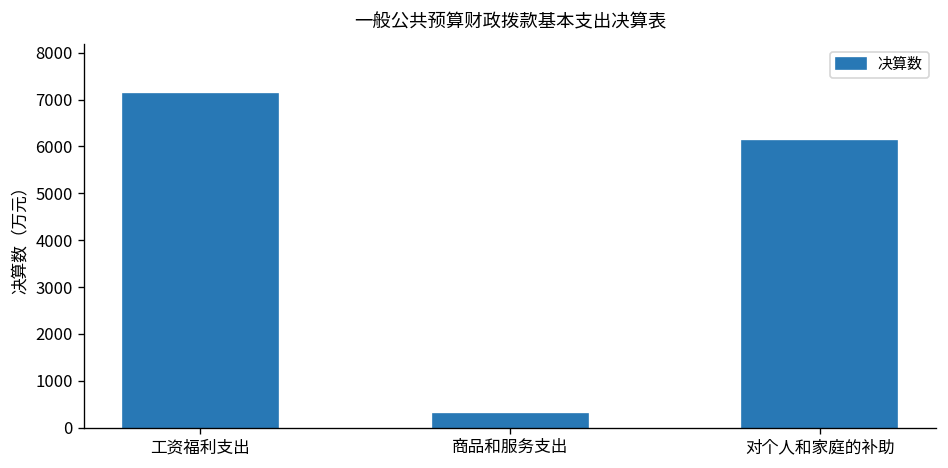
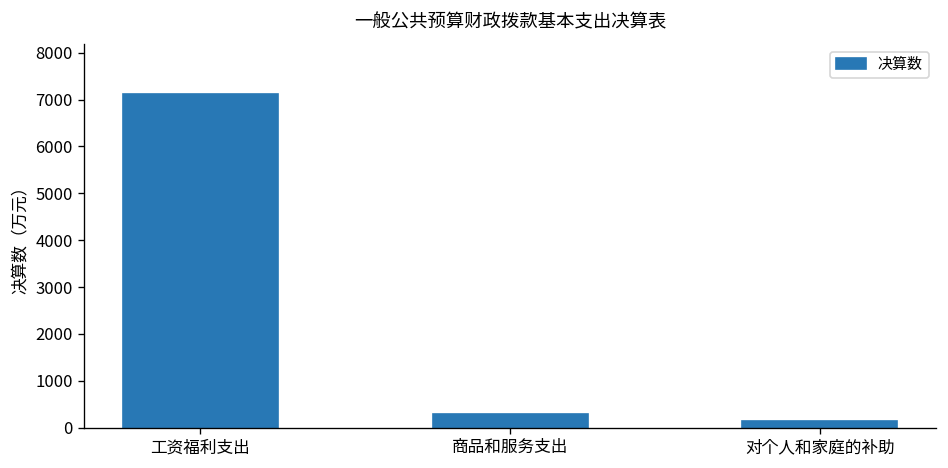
对个人和家庭的补助: 6100 -> 100
